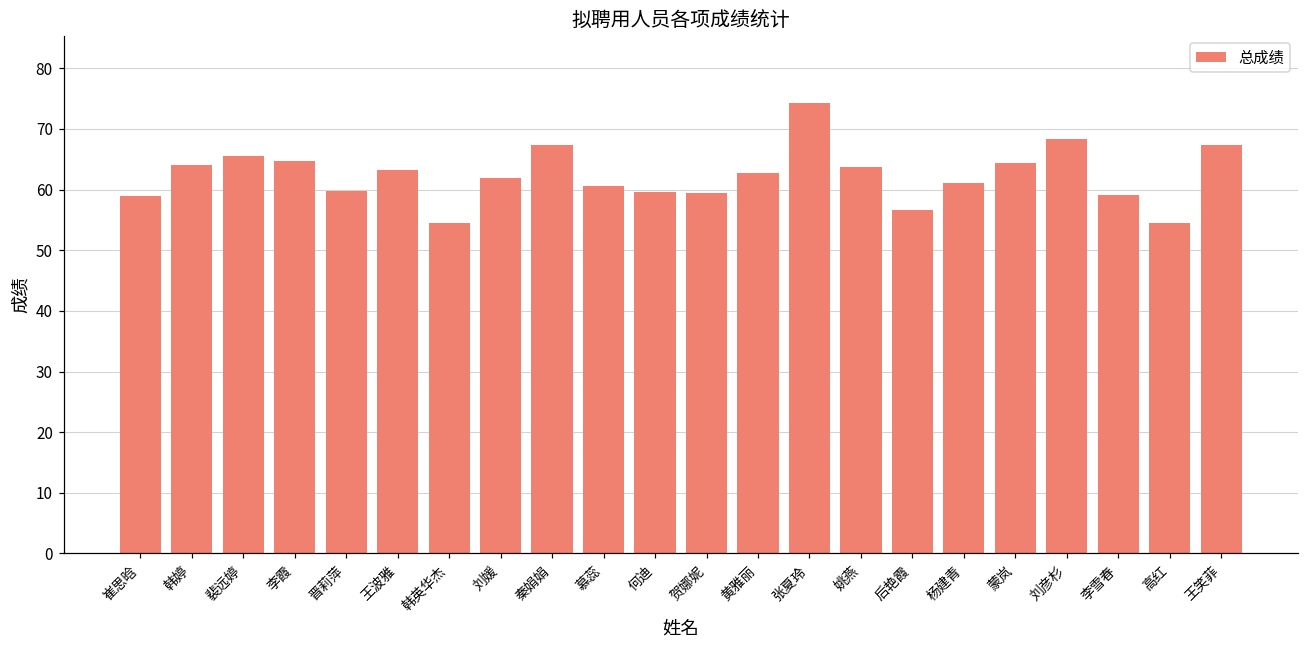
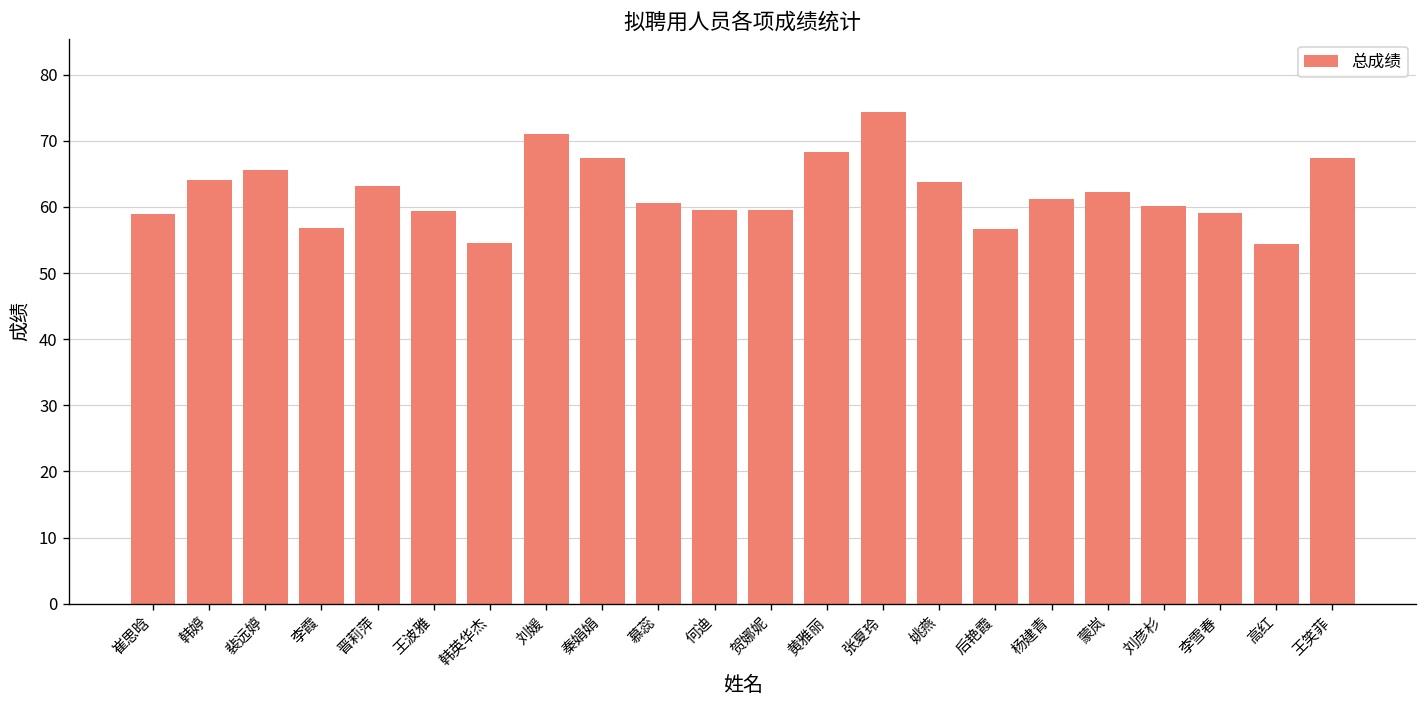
李霞: 65 -> 57
晋莉萍: 60 -> 63
王波雅: 63 -> 59
刘媛: 62 -> 71
黄雅丽: 63 -> 68
蒙岚: 64 -> 62
刘彦杉: 68 -> 60
